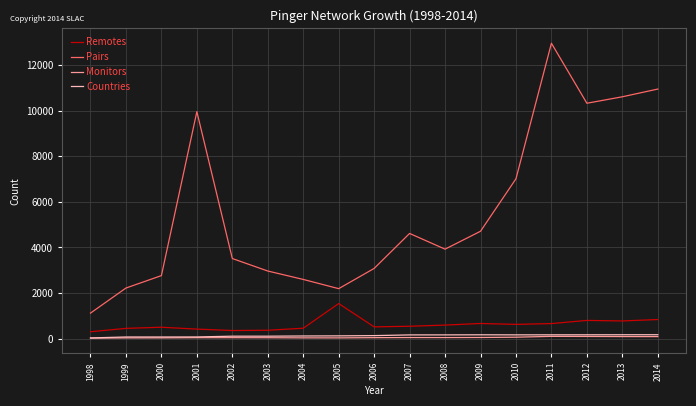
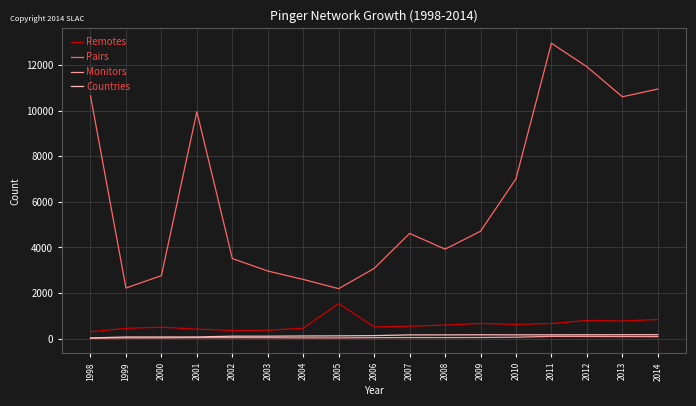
Pairs, 1998: 1100 -> 10700
Pairs, 2012: 10300 -> 11900
